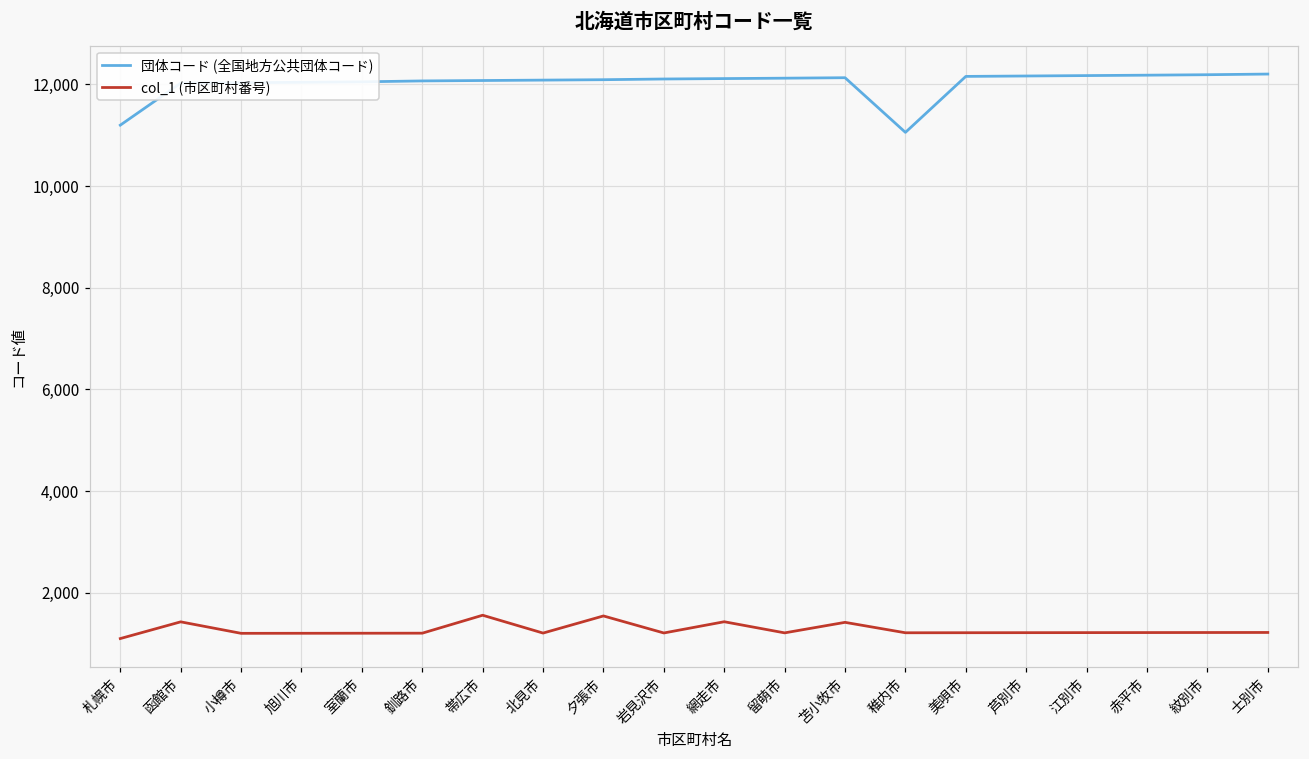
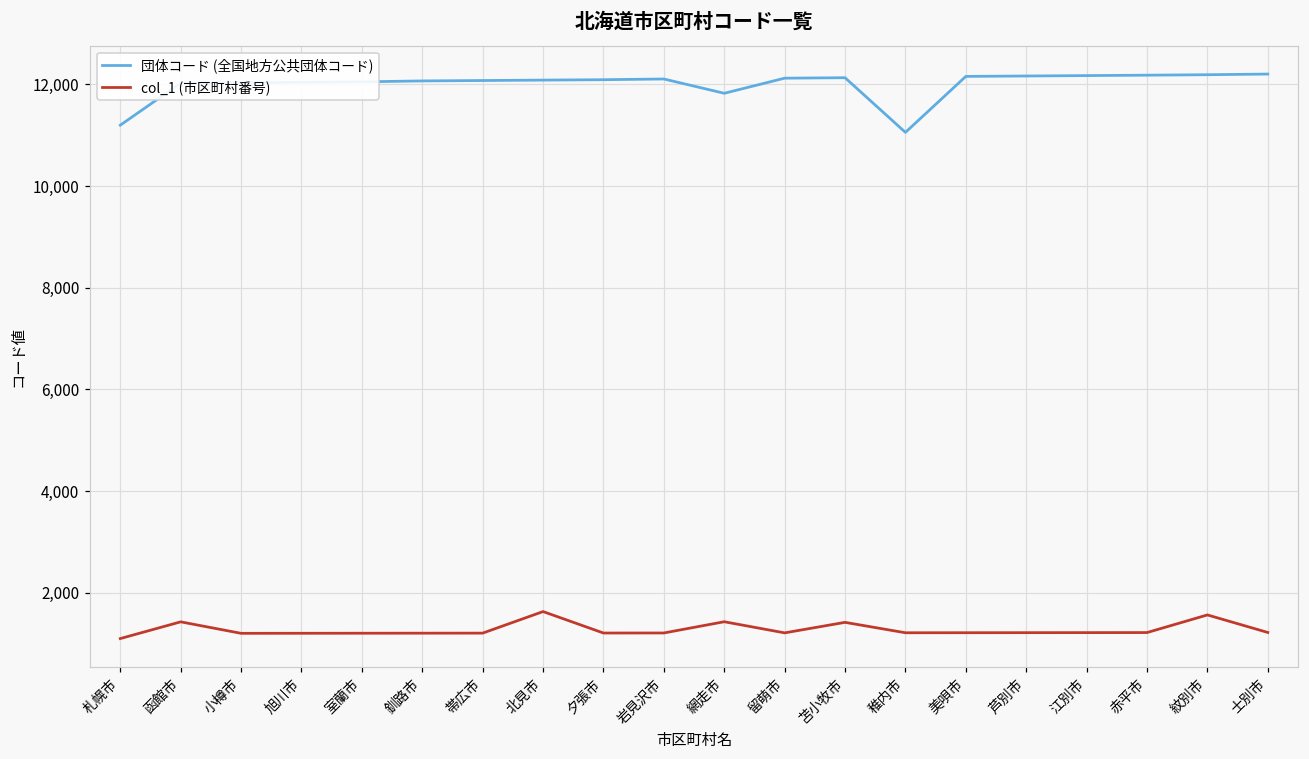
col_1 (市区町村番号), 帯広市: 1,600 -> 1,200
col_1 (市区町村番号), 北見市: 1,200 -> 1,600
col_1 (市区町村番号), 夕張市: 1,500 -> 1,200
団体コード (全国地方公共団体コード), 網走市: 12,100 -> 11,800
col_1 (市区町村番号), 紋別市: 1,200 -> 1,600
